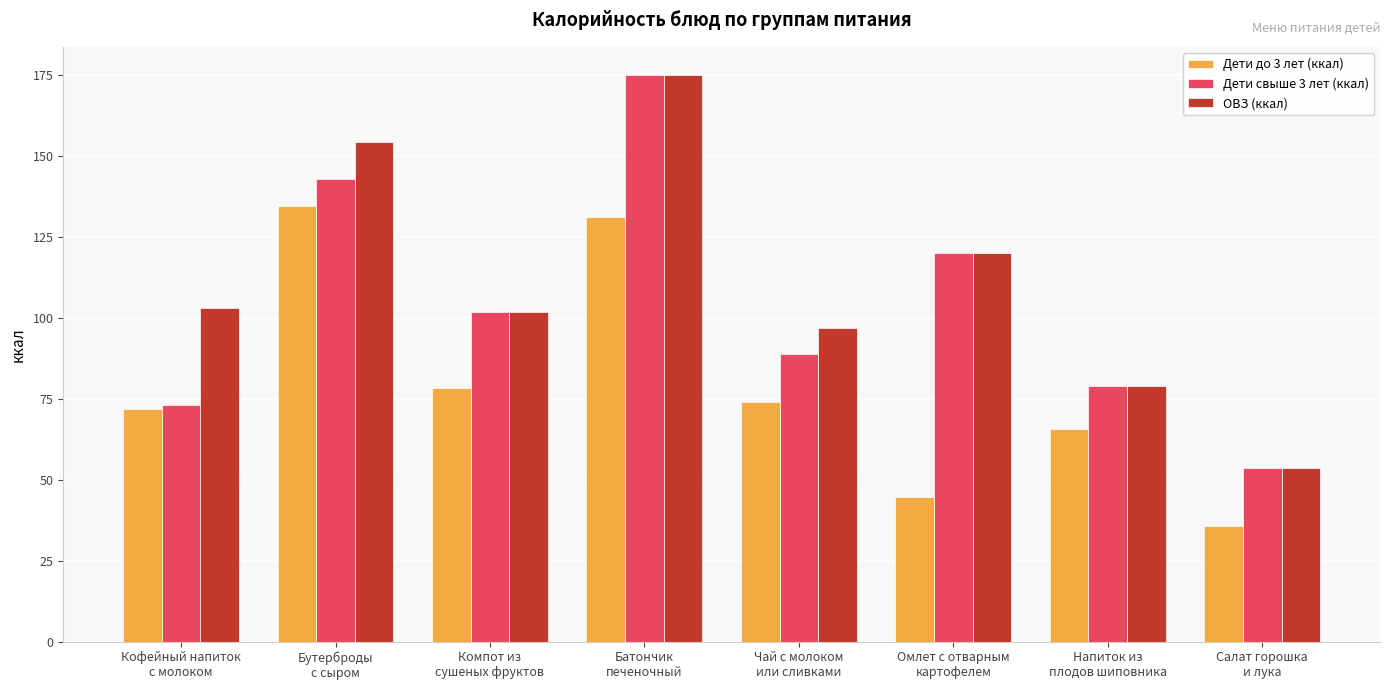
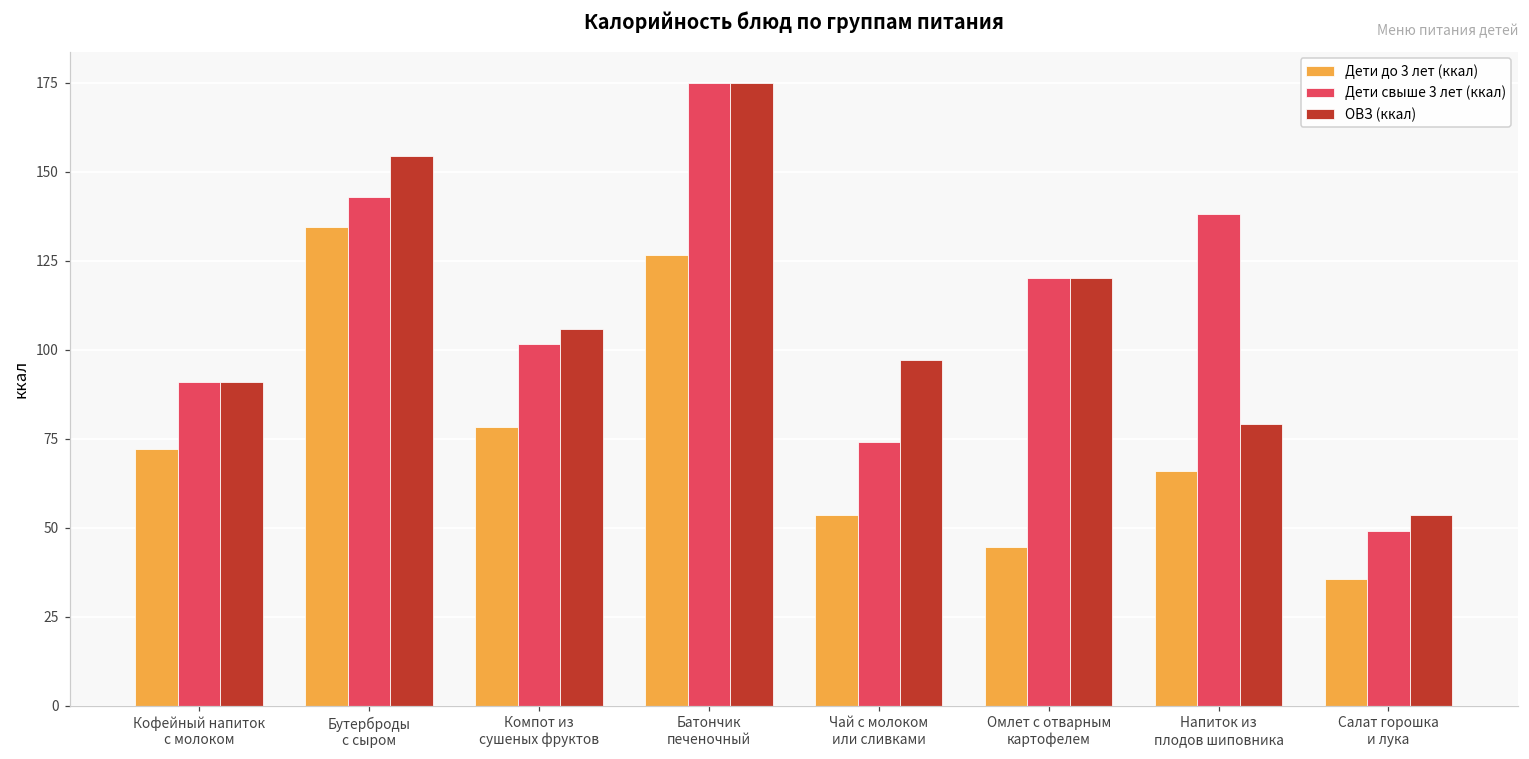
Дети свыше 3 лет (ккал), Кофейный напиток с молоком: 73 -> 91
ОВЗ (ккал), Кофейный напиток с молоком: 103 -> 91
ОВЗ (ккал), Компот из сушеных фруктов: 102 -> 106
Дети до 3 лет (ккал), Батончик печеночный: 131 -> 127
Дети до 3 лет (ккал), Чай с молоком или сливками: 74 -> 54
Дети свыше 3 лет (ккал), Чай с молоком или сливками: 89 -> 74
Дети свыше 3 лет (ккал), Напиток из плодов шиповника: 79 -> 138
Дети свыше 3 лет (ккал), Салат горошка и лука: 54 -> 49
